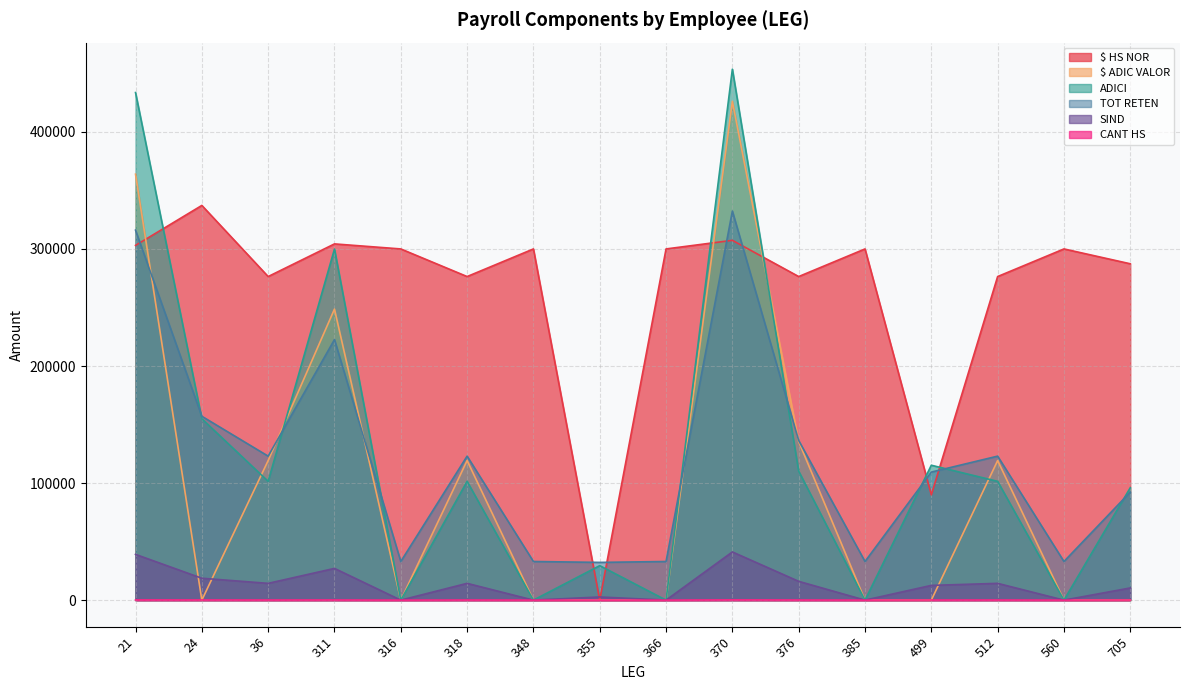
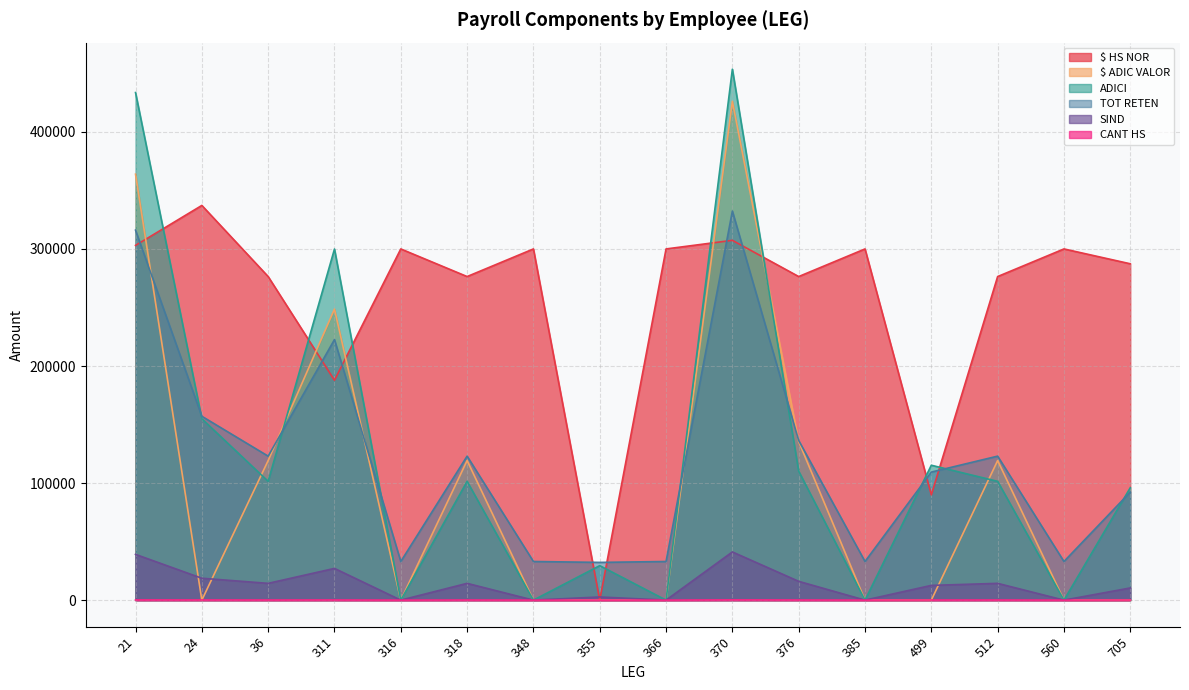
$ HS NOR, 311: 304000 -> 188000
